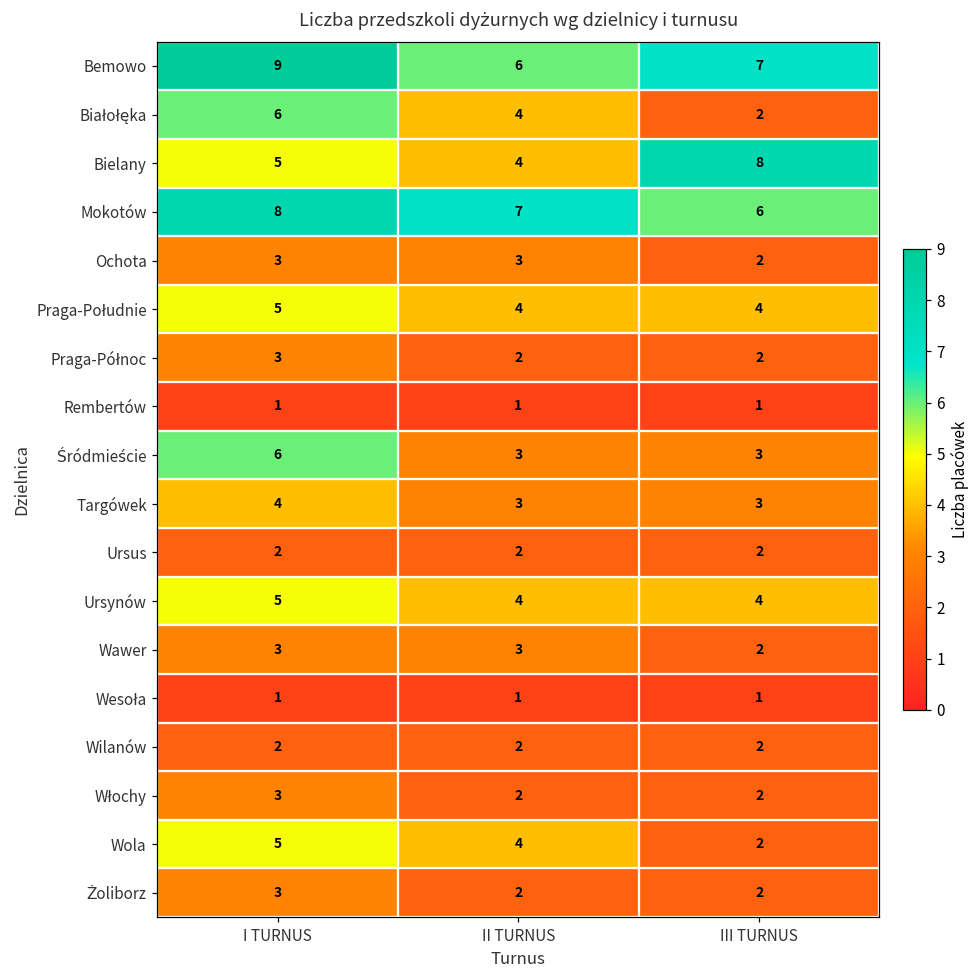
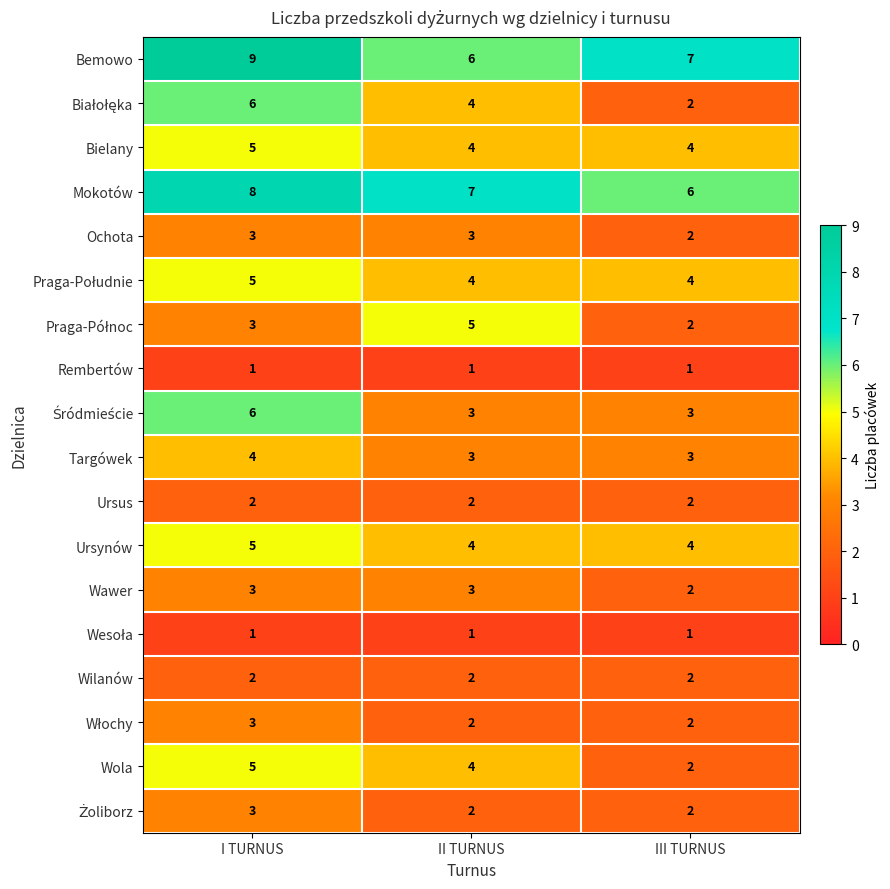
Bielany, III TURNUS: 8 -> 4
Praga-Północ, II TURNUS: 2 -> 5
